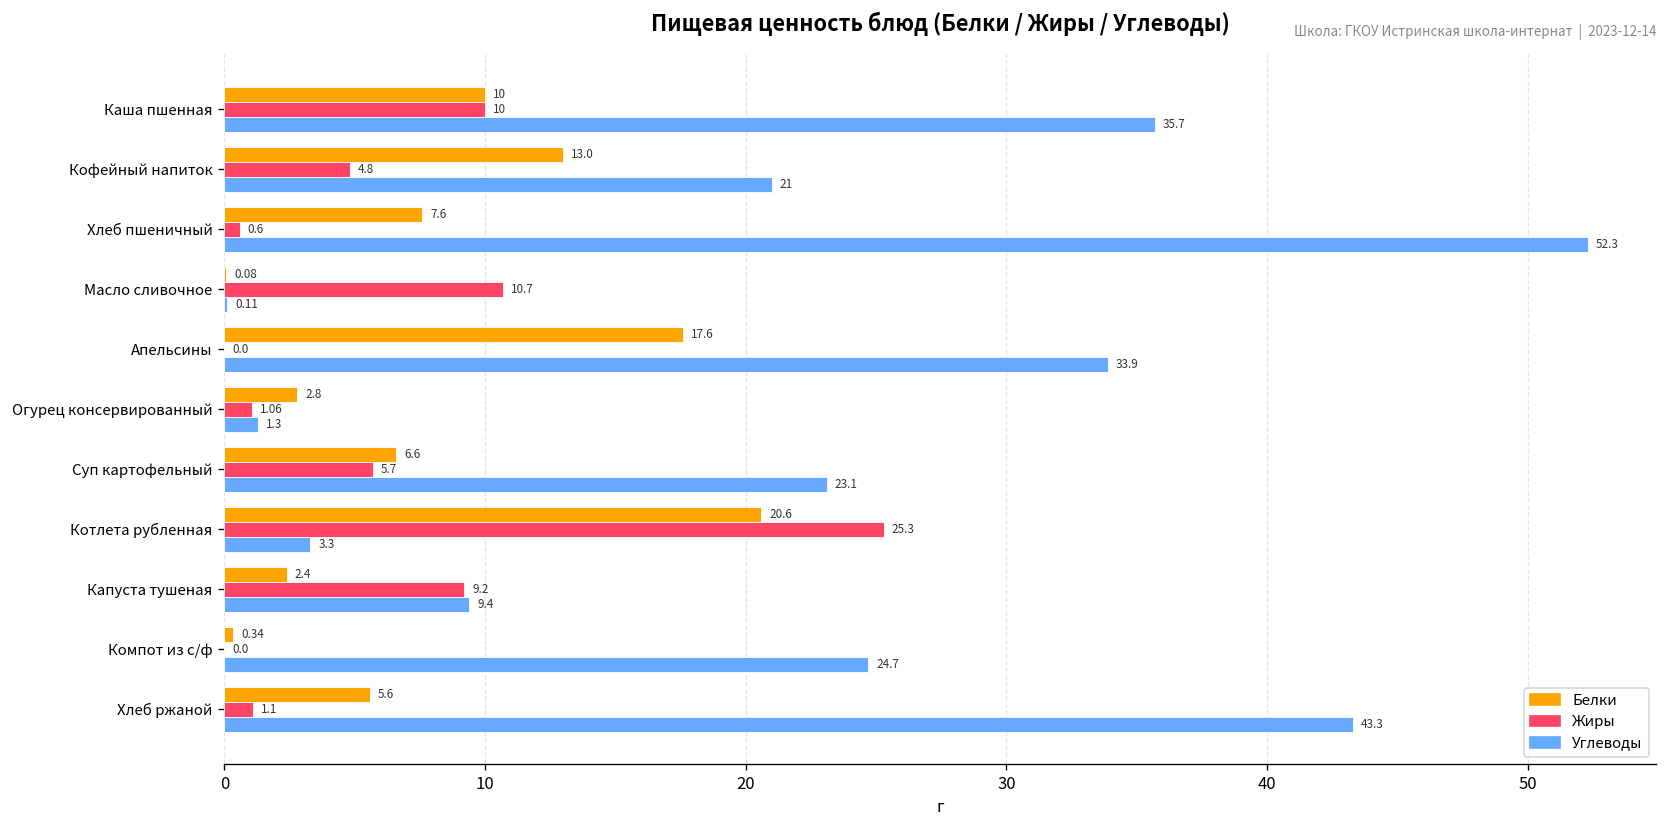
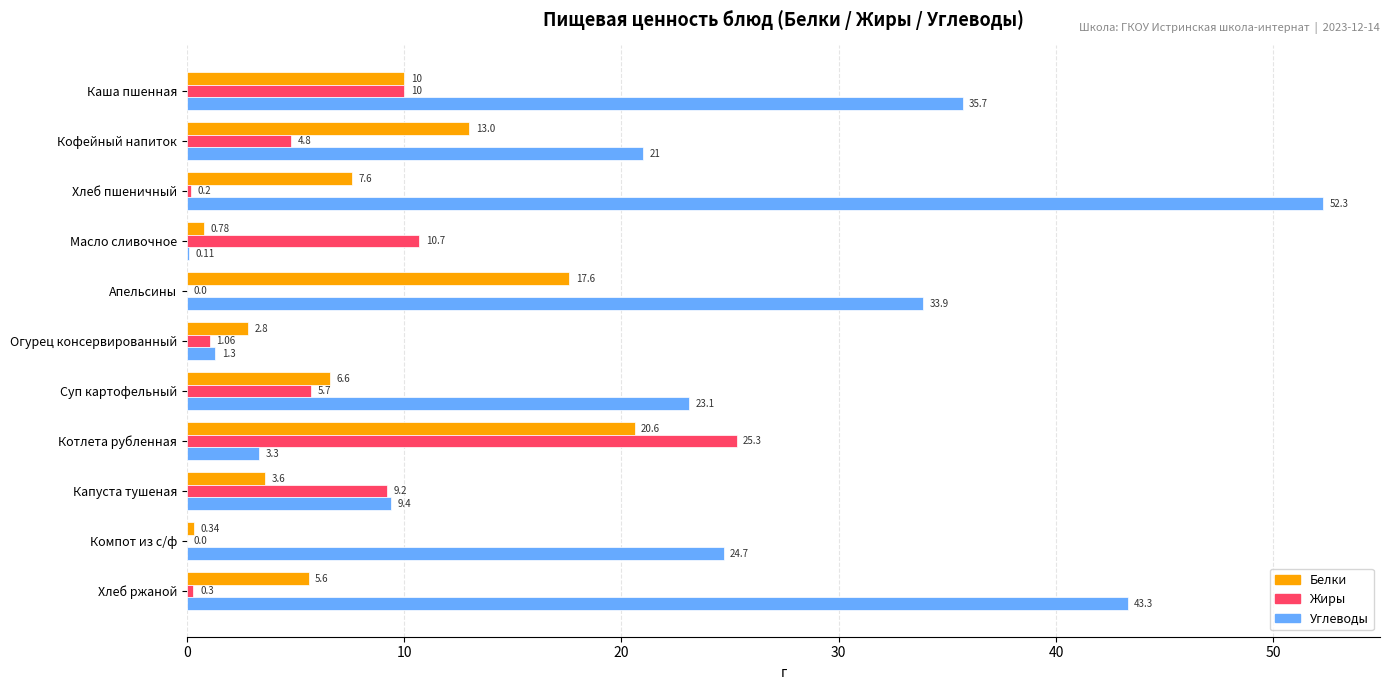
Жиры, Хлеб пшеничный: 0.6 -> 0.2
Белки, Масло сливочное: 0.08 -> 0.78
Белки, Капуста тушеная: 2.4 -> 3.6
Жиры, Хлеб ржаной: 1.1 -> 0.3
